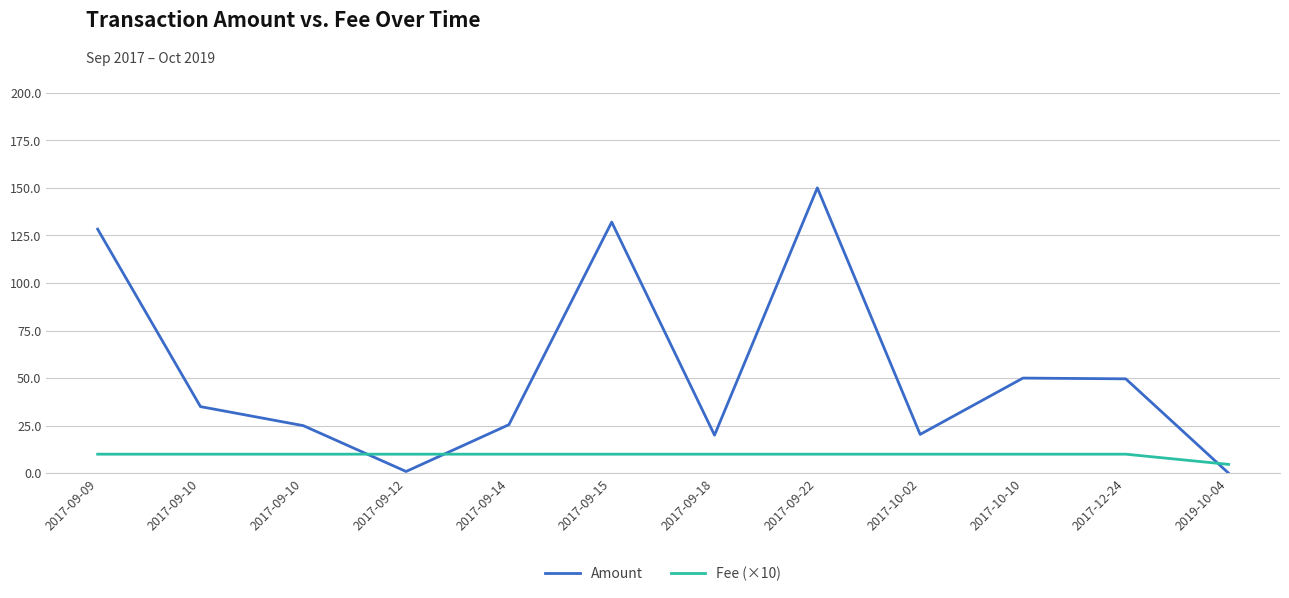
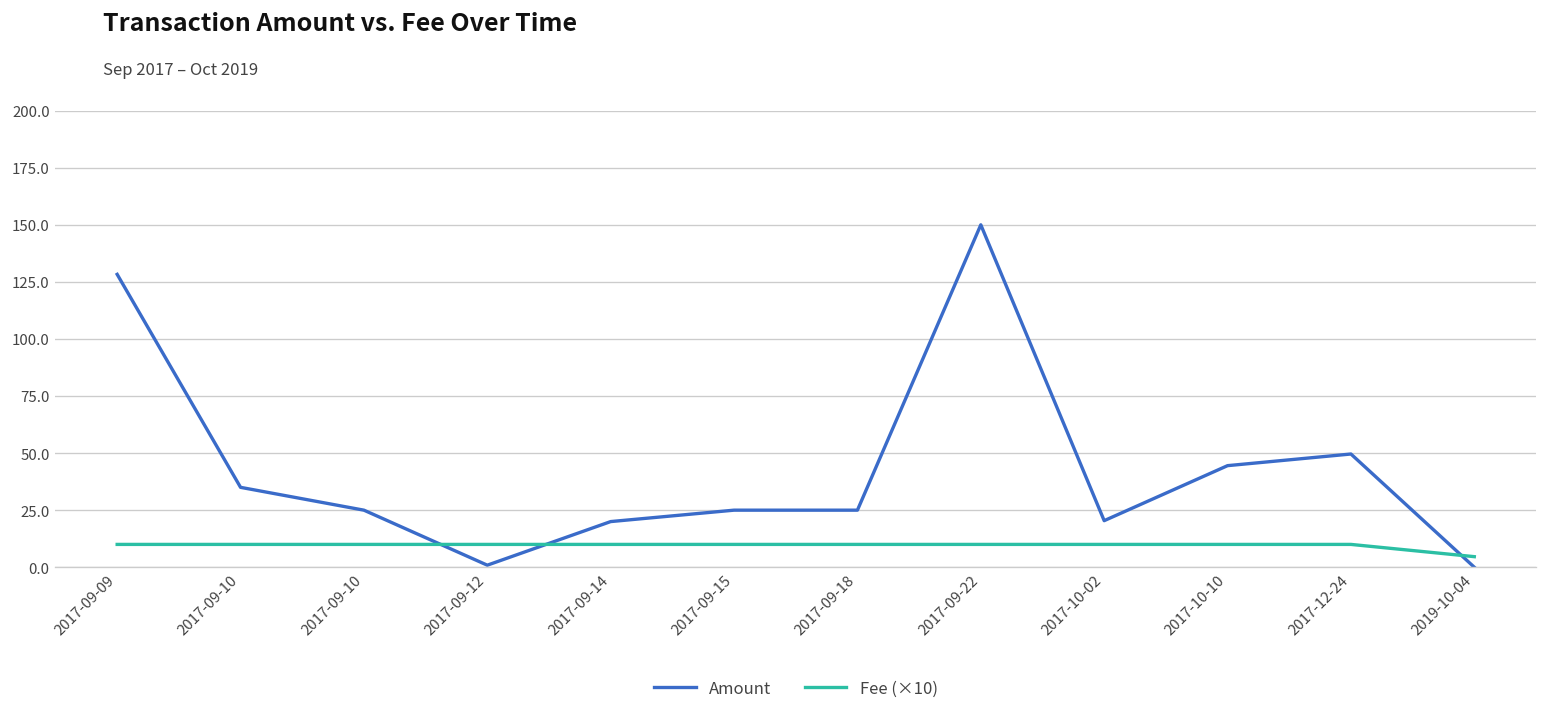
Amount, 2017-09-14: 26 -> 20
Amount, 2017-09-15: 132 -> 25
Amount, 2017-09-18: 20 -> 25
Amount, 2017-10-10: 50 -> 45
